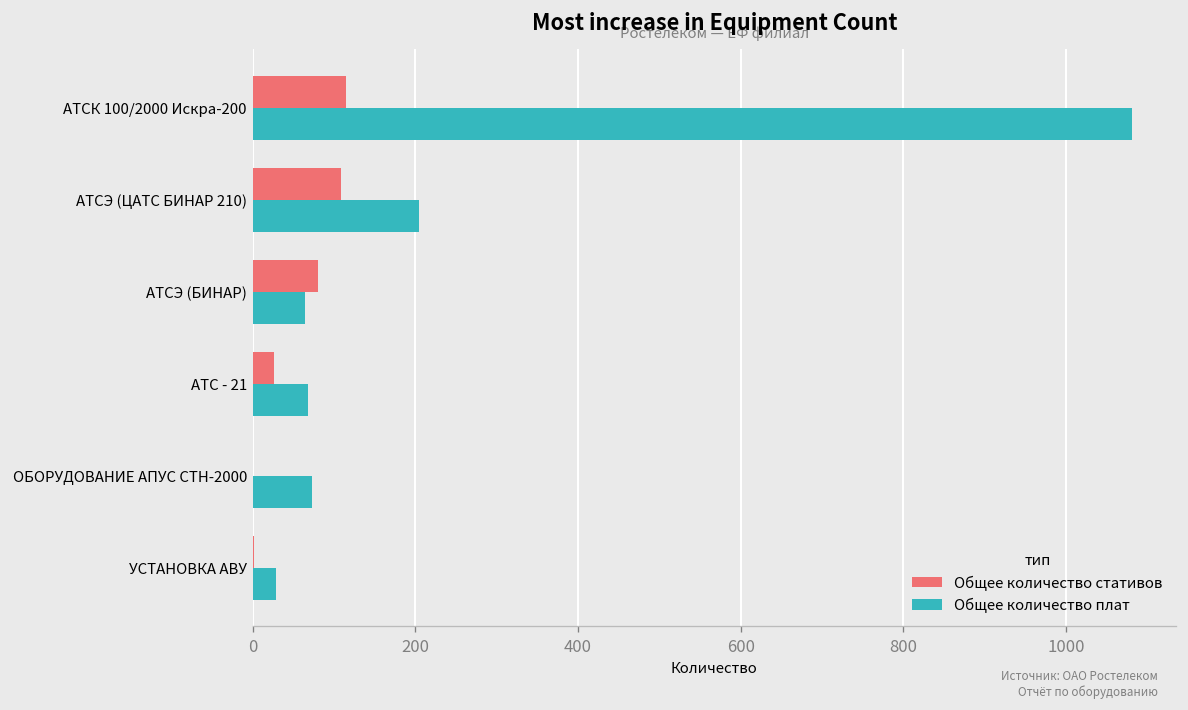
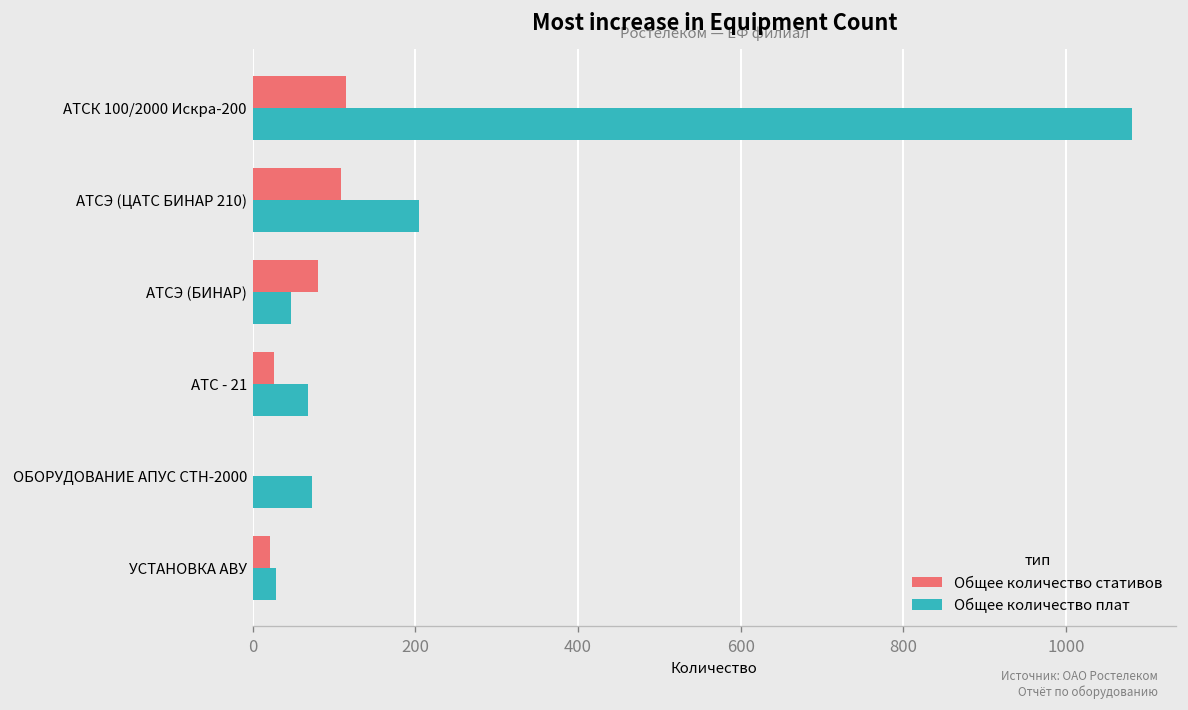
Общее количество плат, АТСЭ (БИНАР): 60 -> 50
Общее количество стативов, УСТАНОВКА АВУ: 0 -> 20
